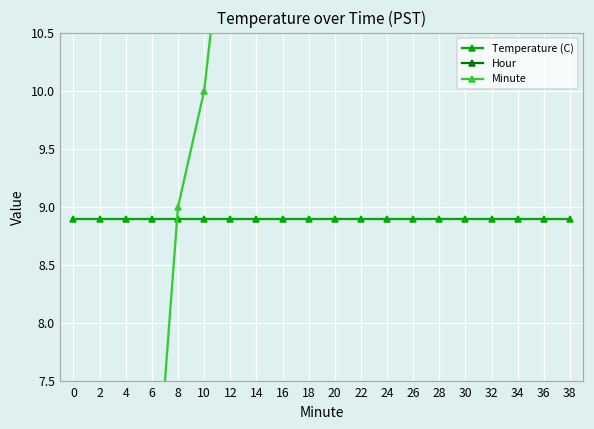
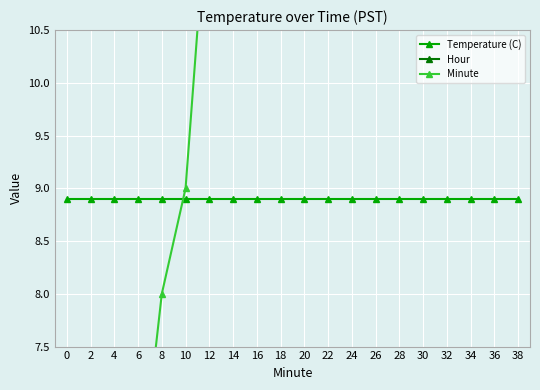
Minute, 8: 9 -> 8
Minute, 10: 10 -> 9
